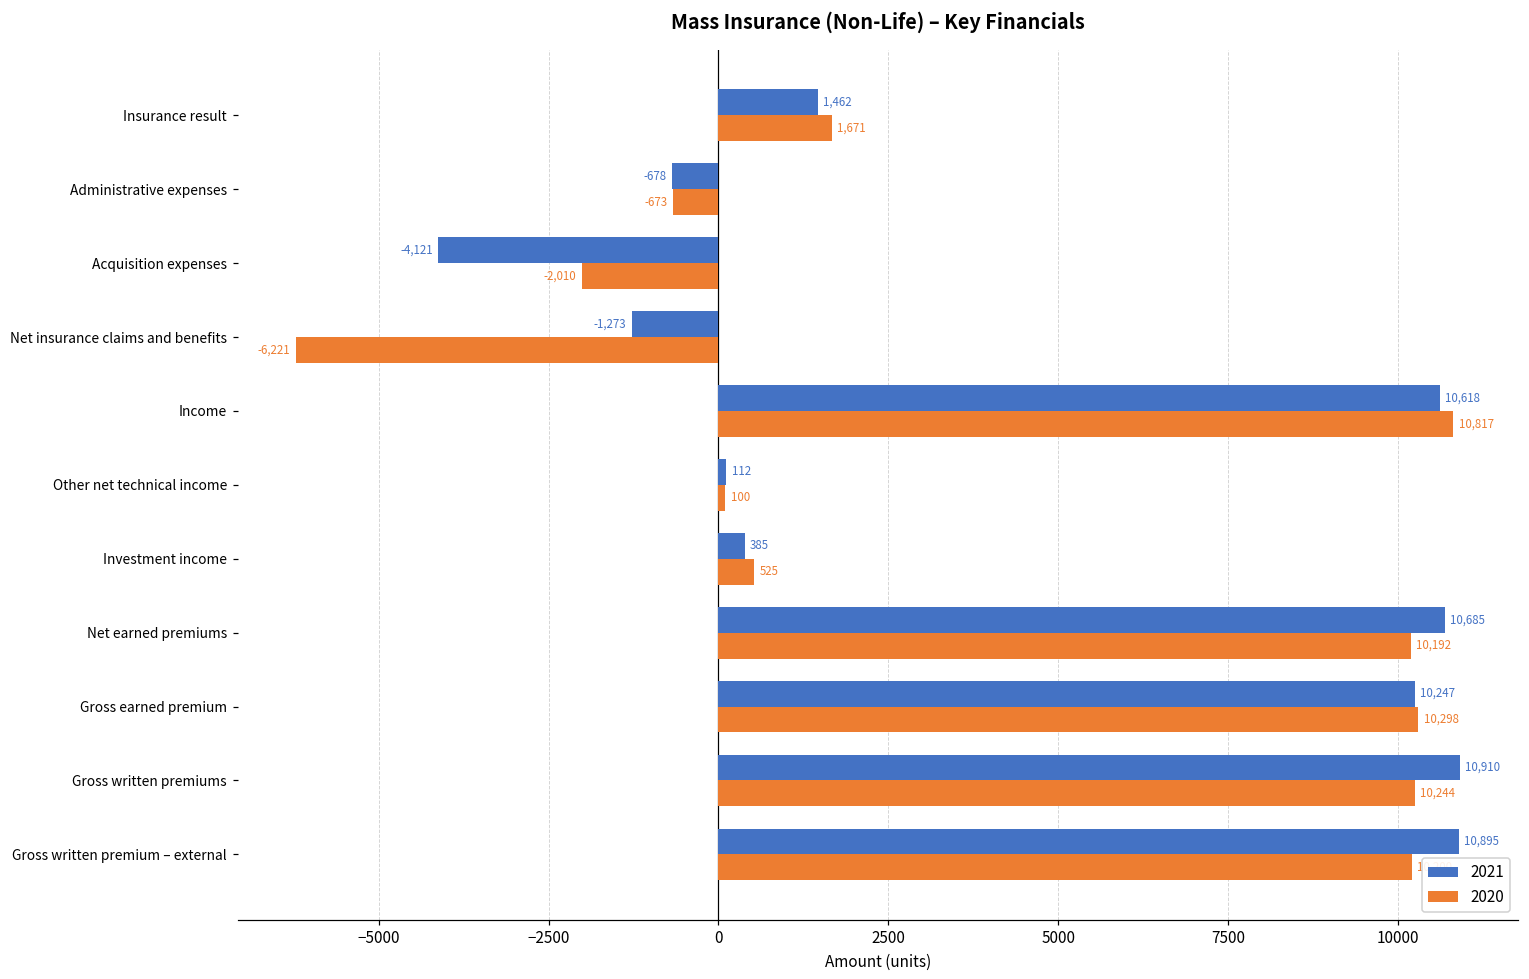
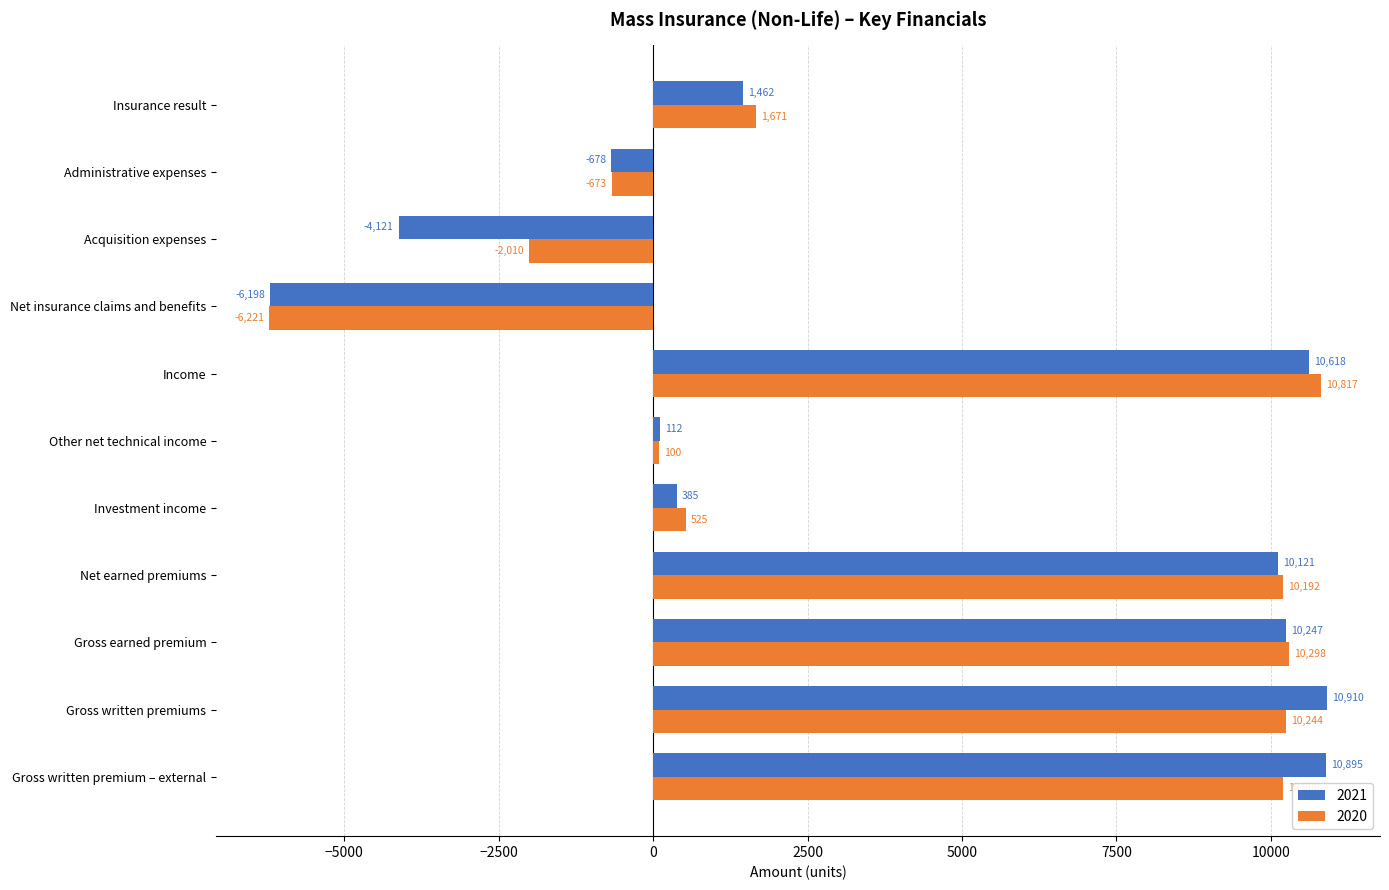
2021, Net insurance claims and benefits: -1,273 -> -6,198
2021, Net earned premiums: 10,685 -> 10,121
